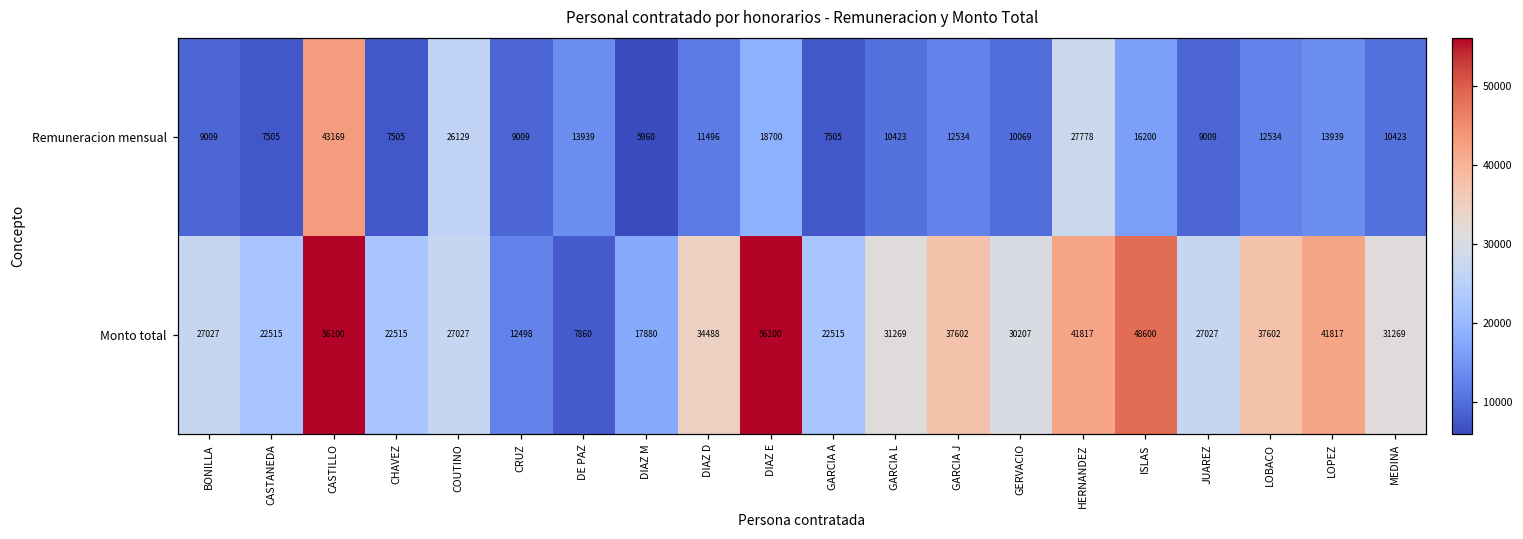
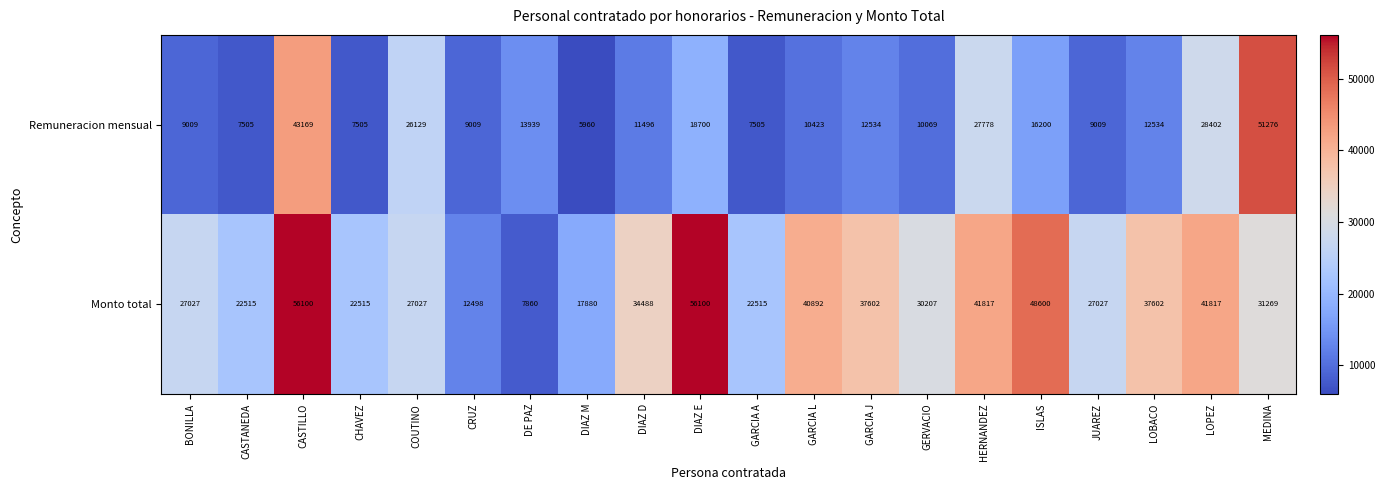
Remuneracion mensual, LOPEZ: 13939 -> 28402
Remuneracion mensual, MEDINA: 10423 -> 51276
Monto total, GARCIA L: 31269 -> 40892
